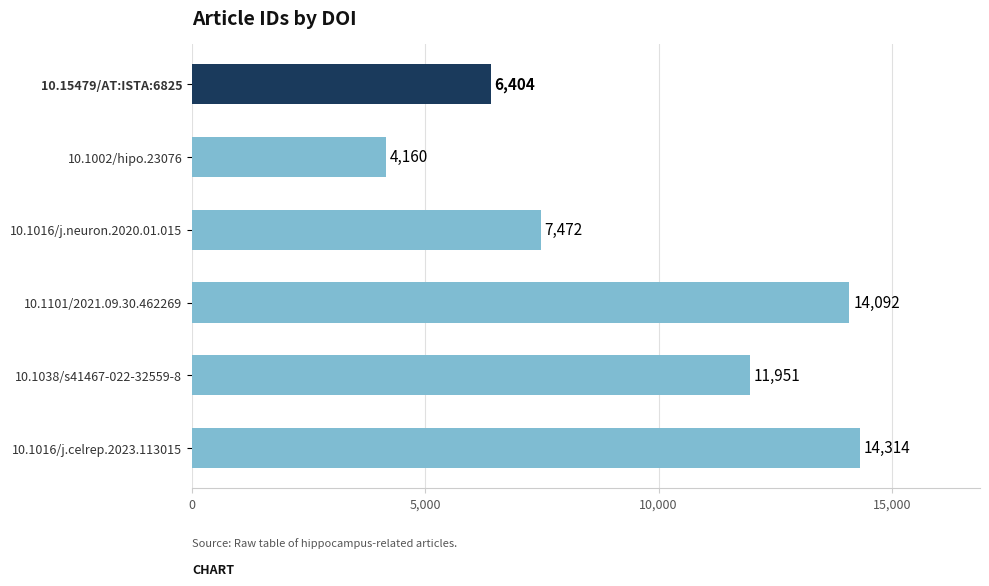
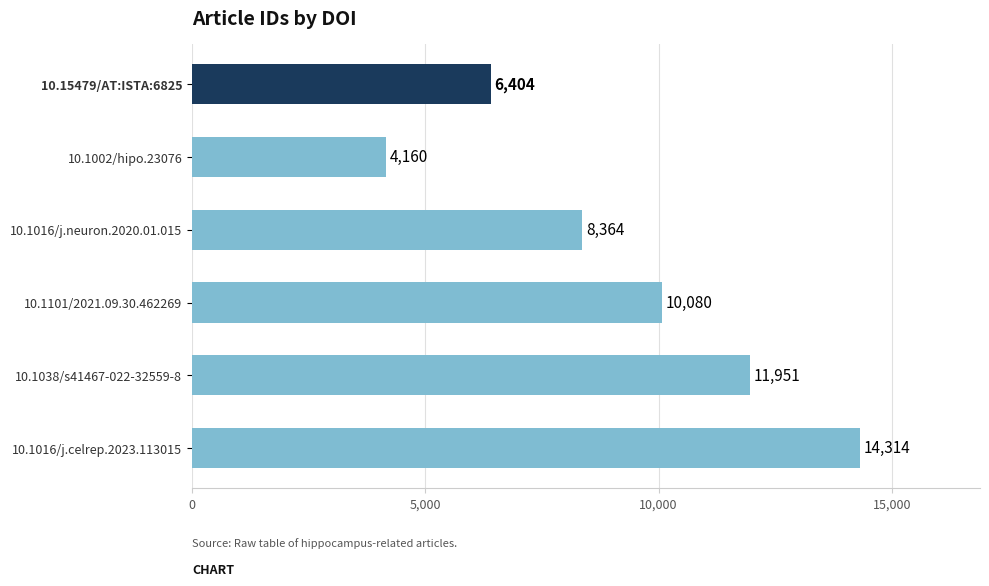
10.1016/j.neuron.2020.01.015: 7,472 -> 8,364
10.1101/2021.09.30.462269: 14,092 -> 10,080
